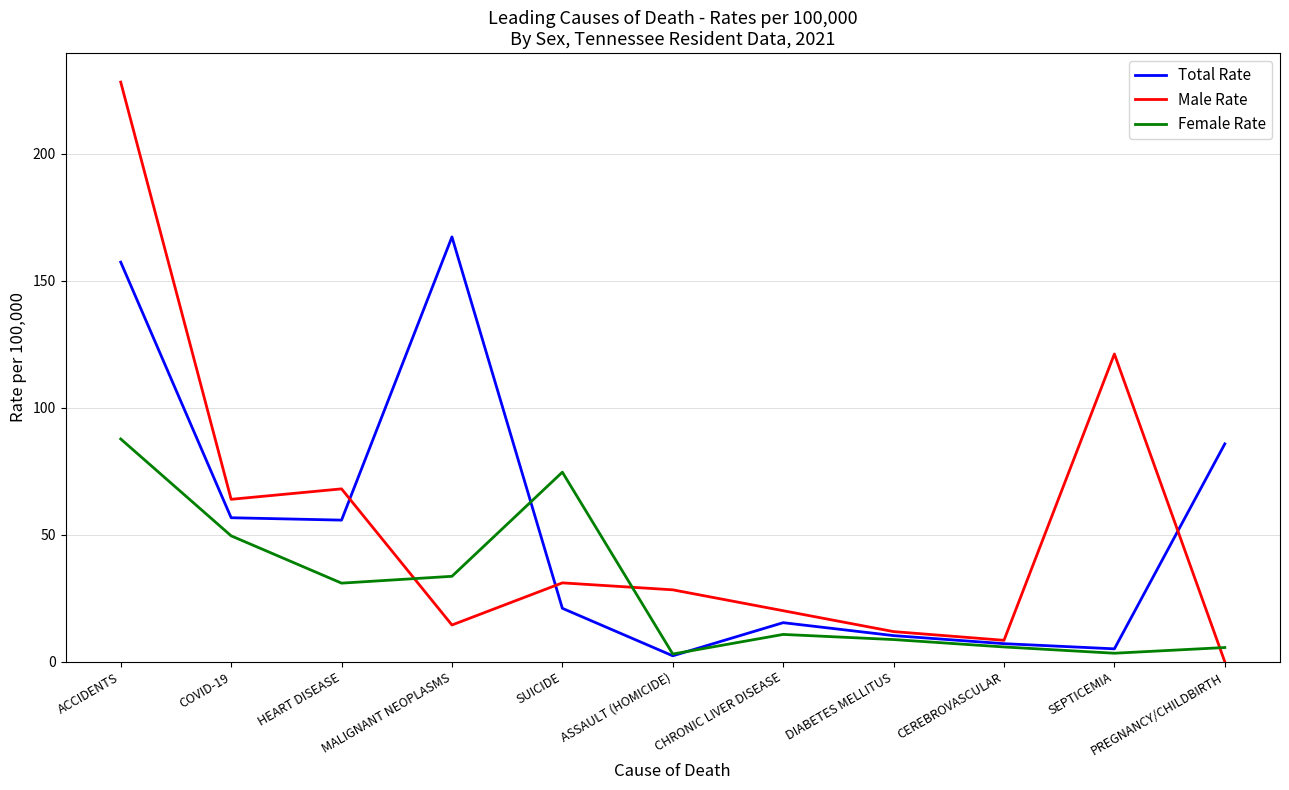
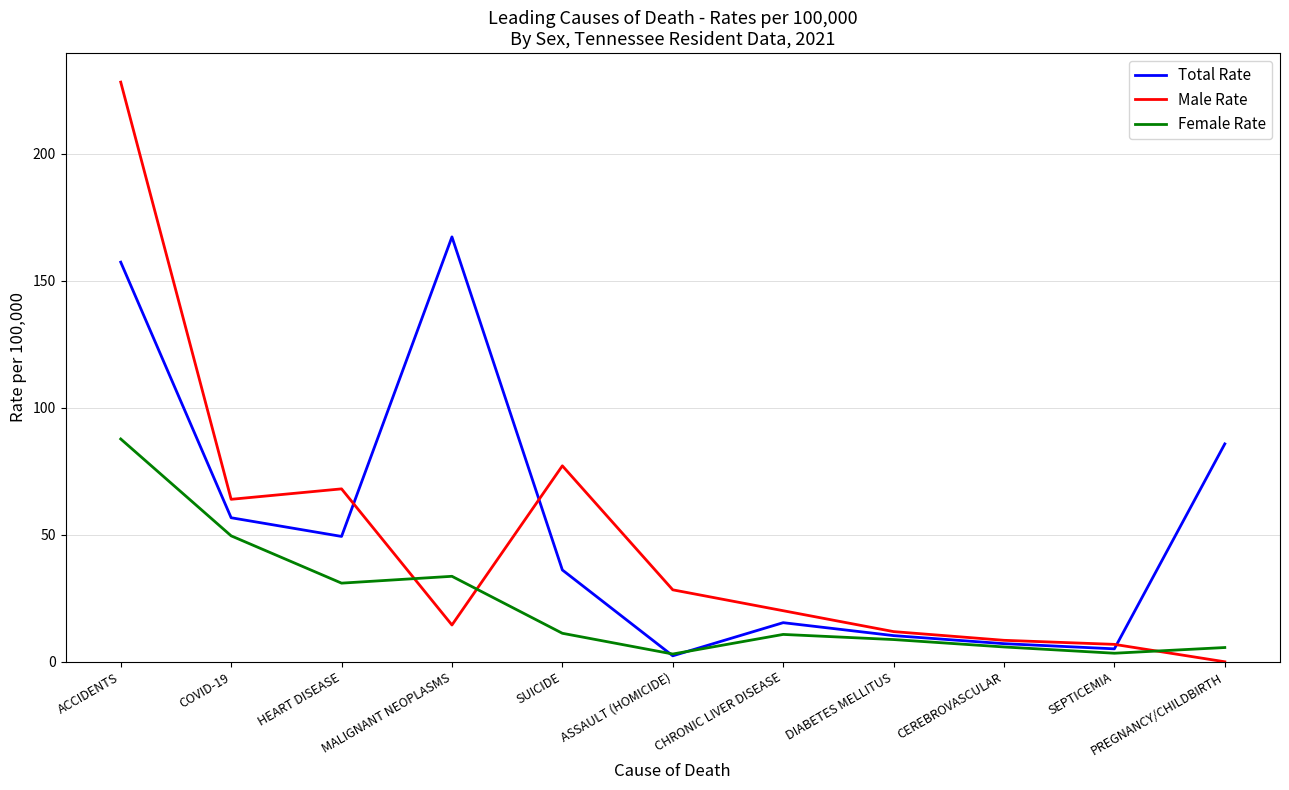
Total Rate, HEART DISEASE: 56 -> 49
Total Rate, SUICIDE: 21 -> 36
Male Rate, SUICIDE: 31 -> 77
Female Rate, SUICIDE: 75 -> 11
Male Rate, SEPTICEMIA: 121 -> 7
